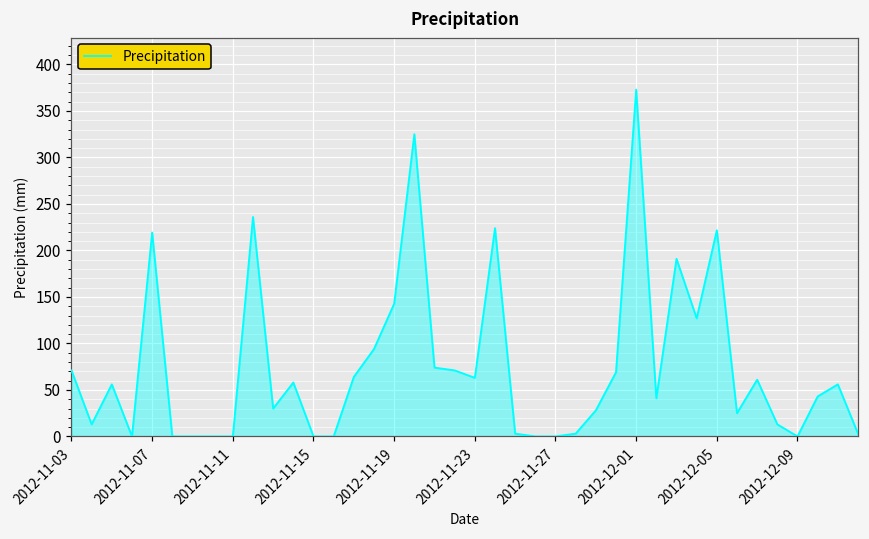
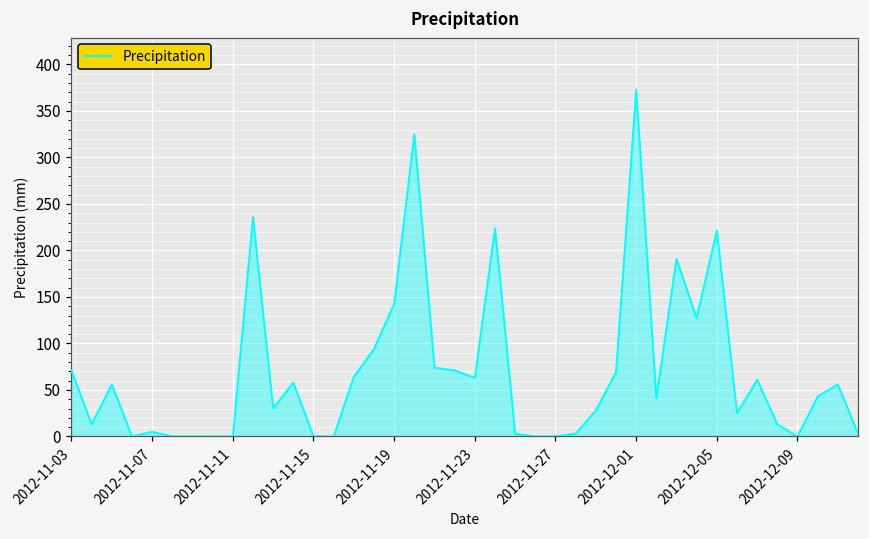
2012-11-07: 220 -> 10
